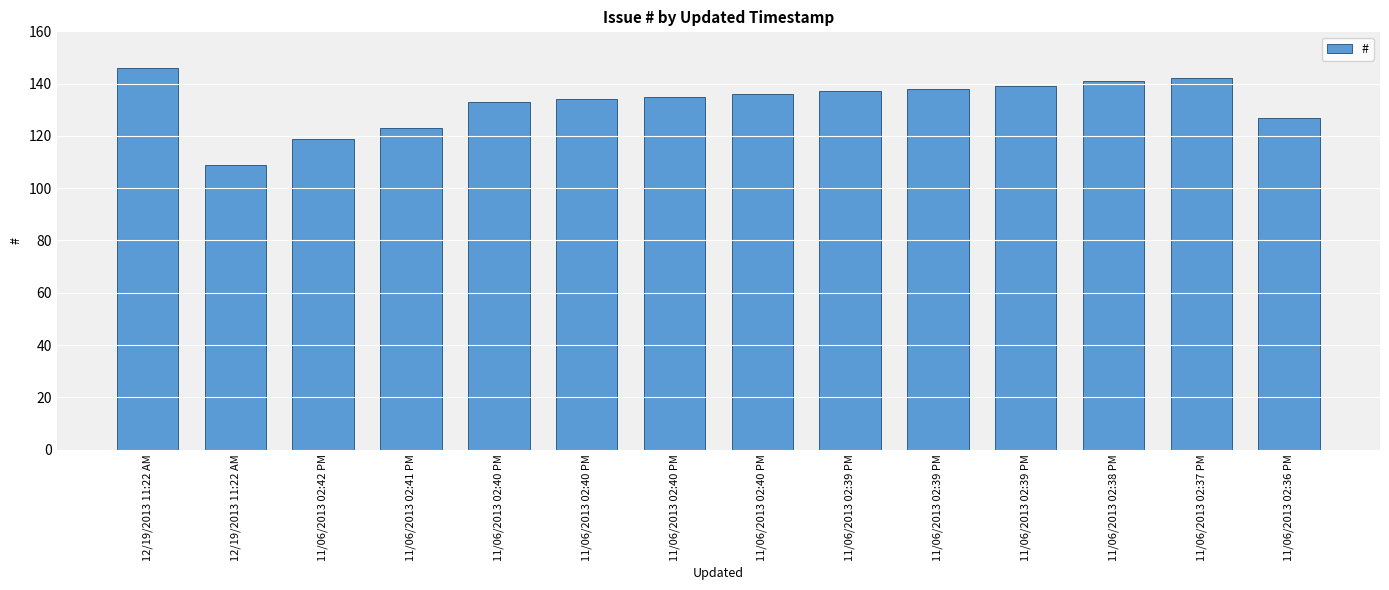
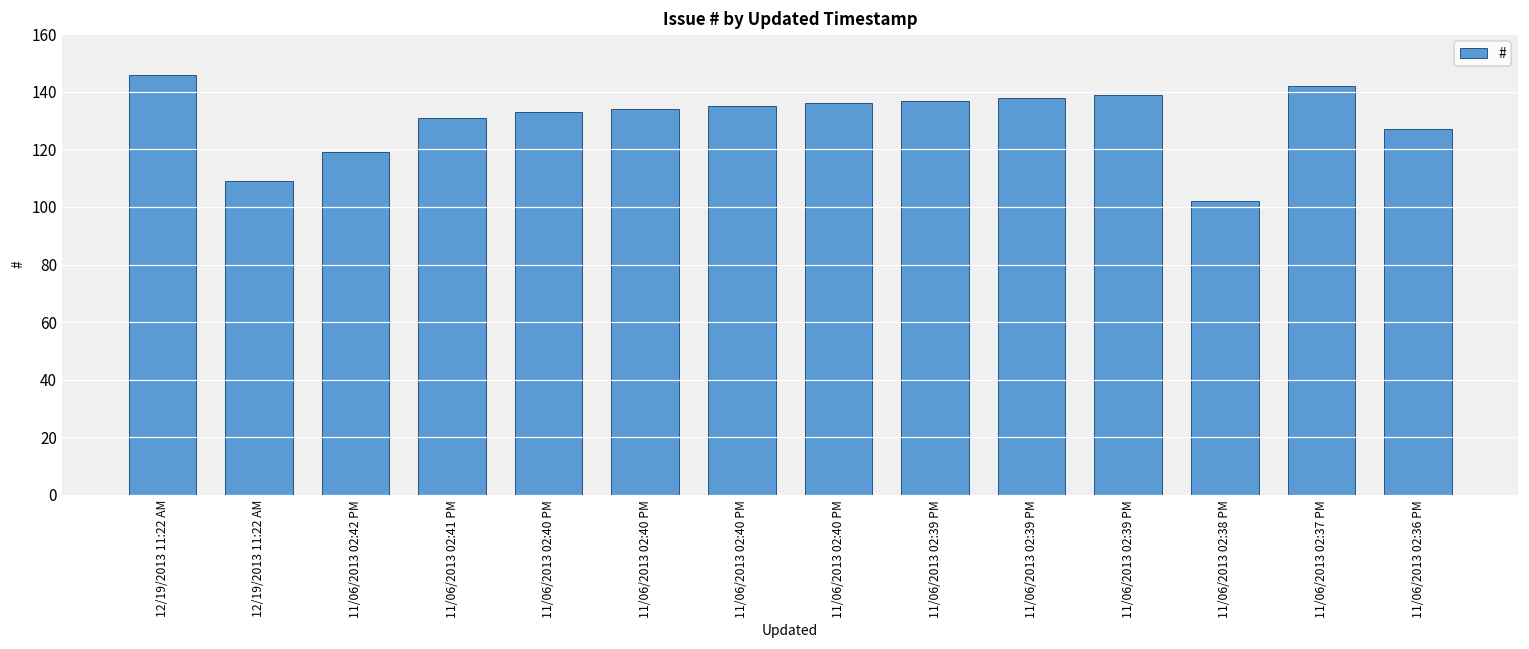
11/06/2013 02:41 PM: 123 -> 131
11/06/2013 02:38 PM: 141 -> 102
